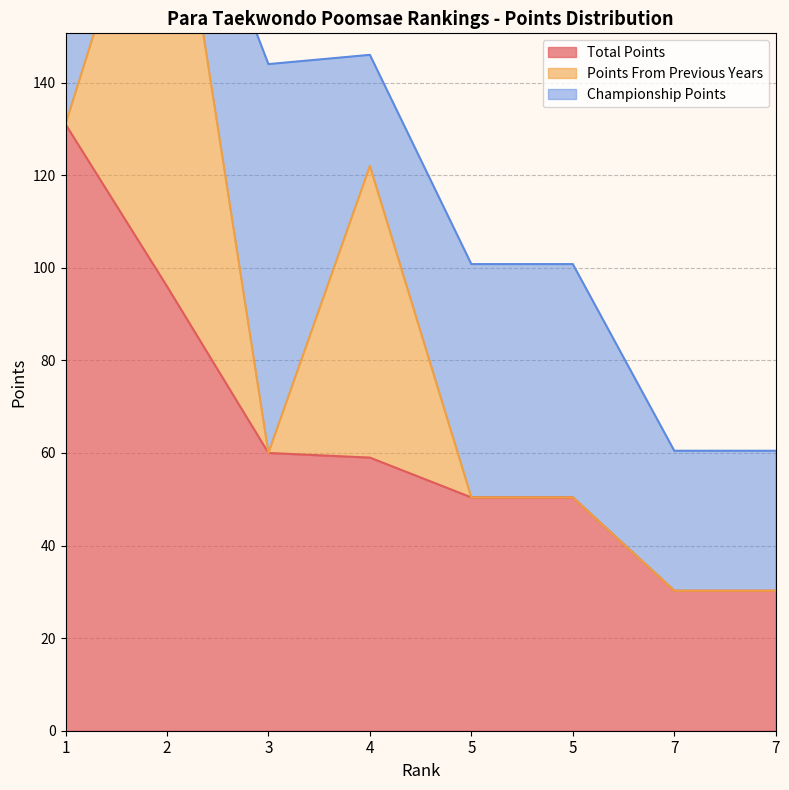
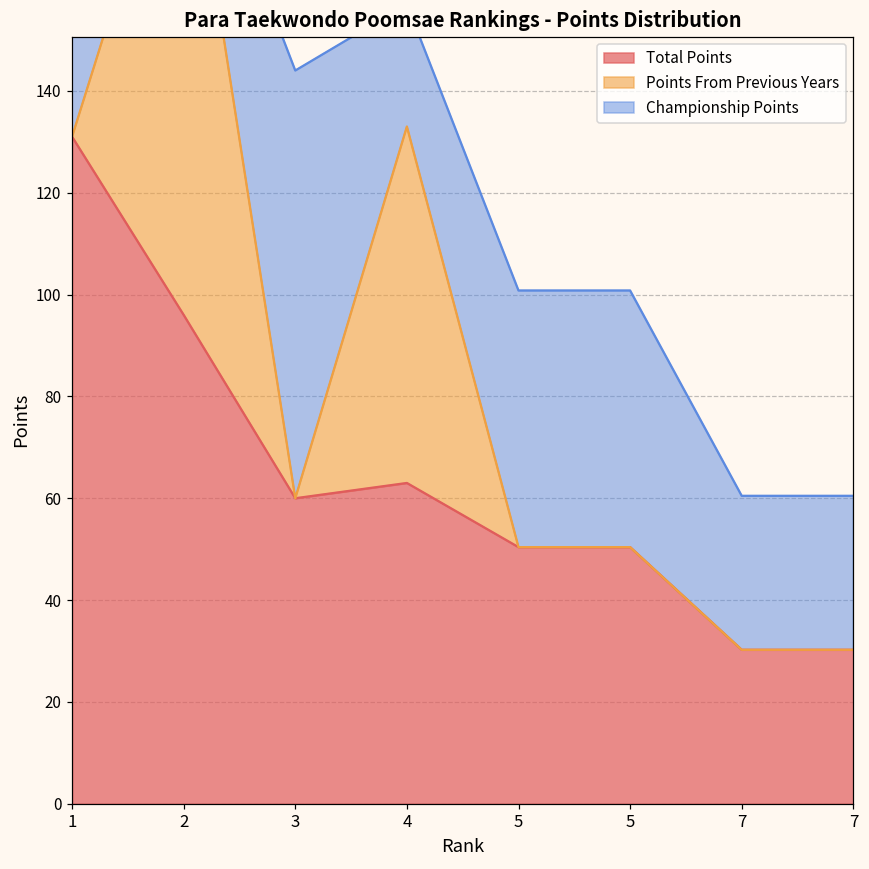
Total Points, 4: 59 -> 63
Points From Previous Years, 4: 63 -> 70
